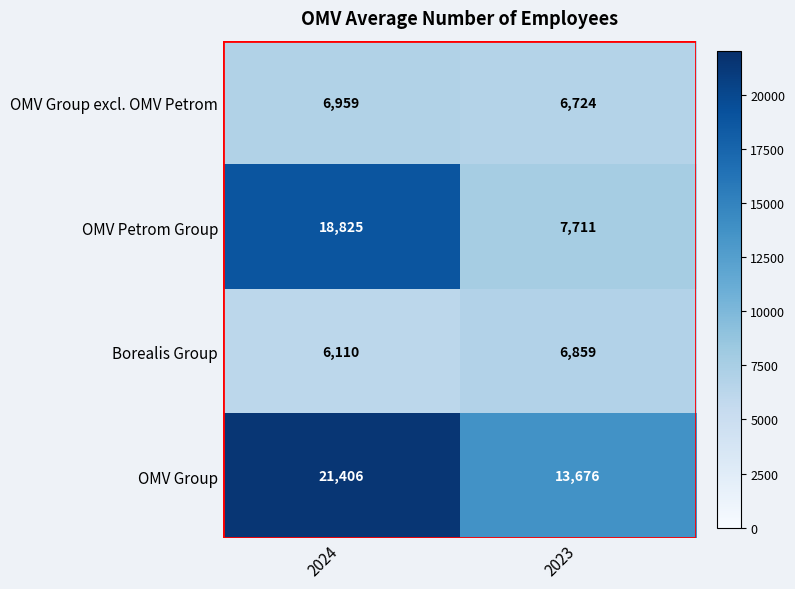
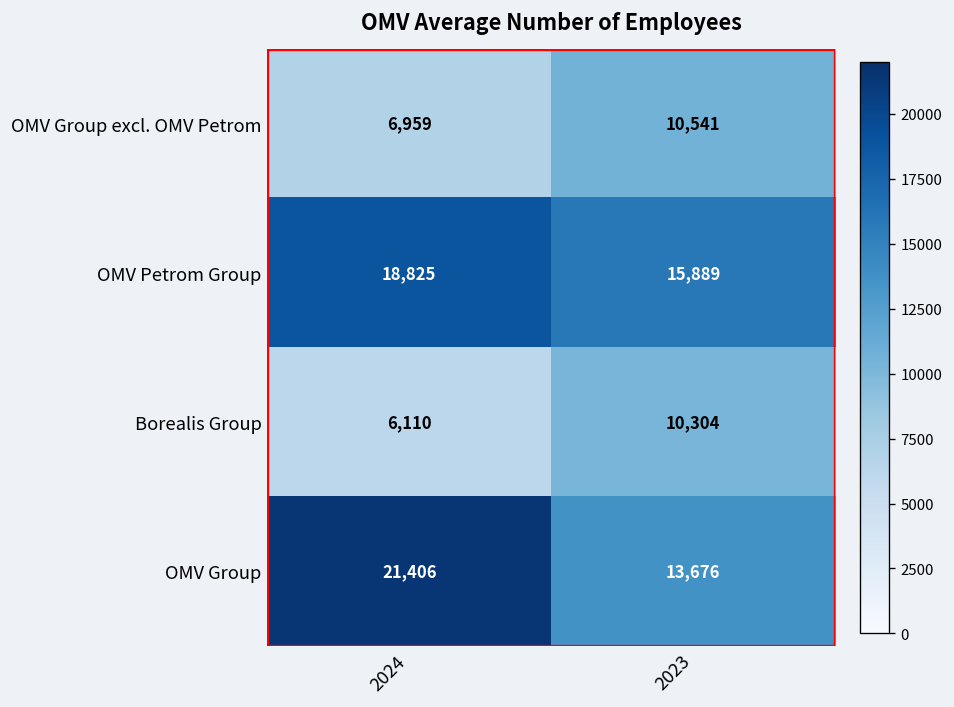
OMV Group excl. OMV Petrom, 2023: 6,724 -> 10,541
OMV Petrom Group, 2023: 7,711 -> 15,889
Borealis Group, 2023: 6,859 -> 10,304
